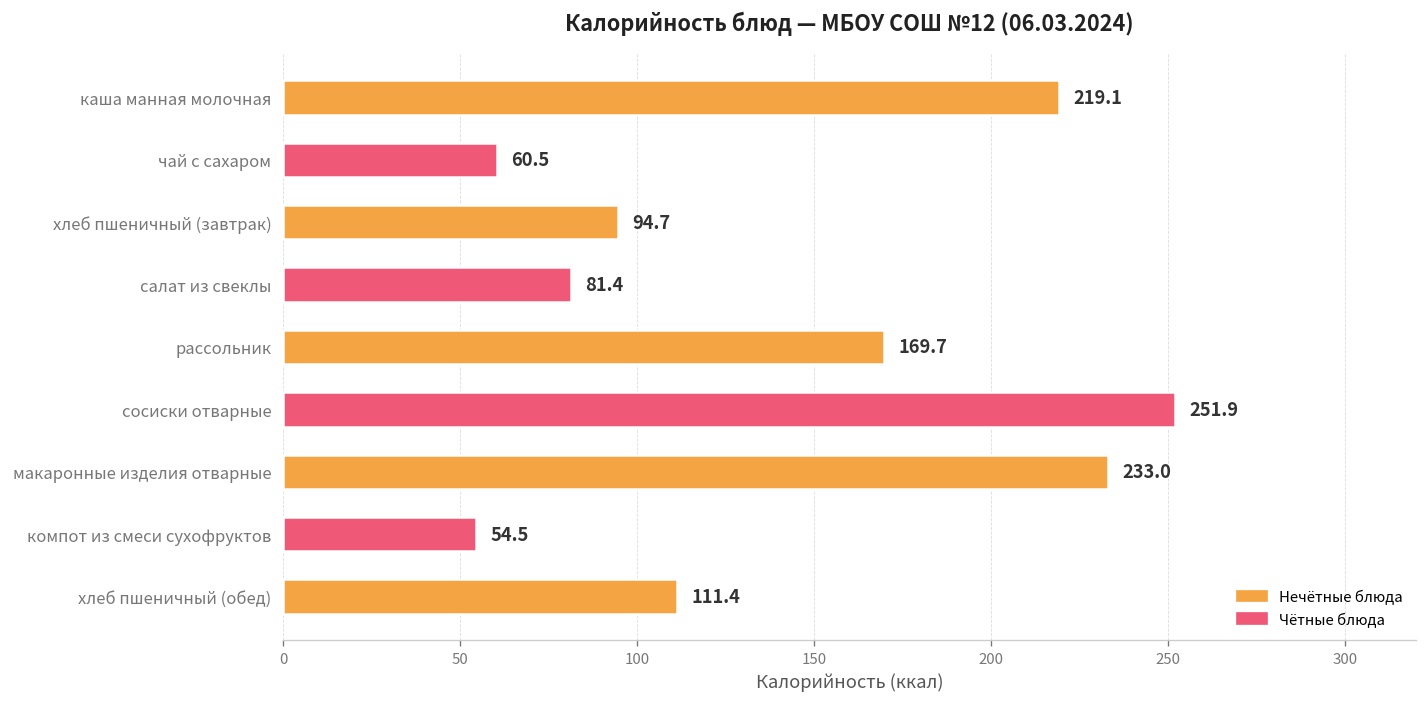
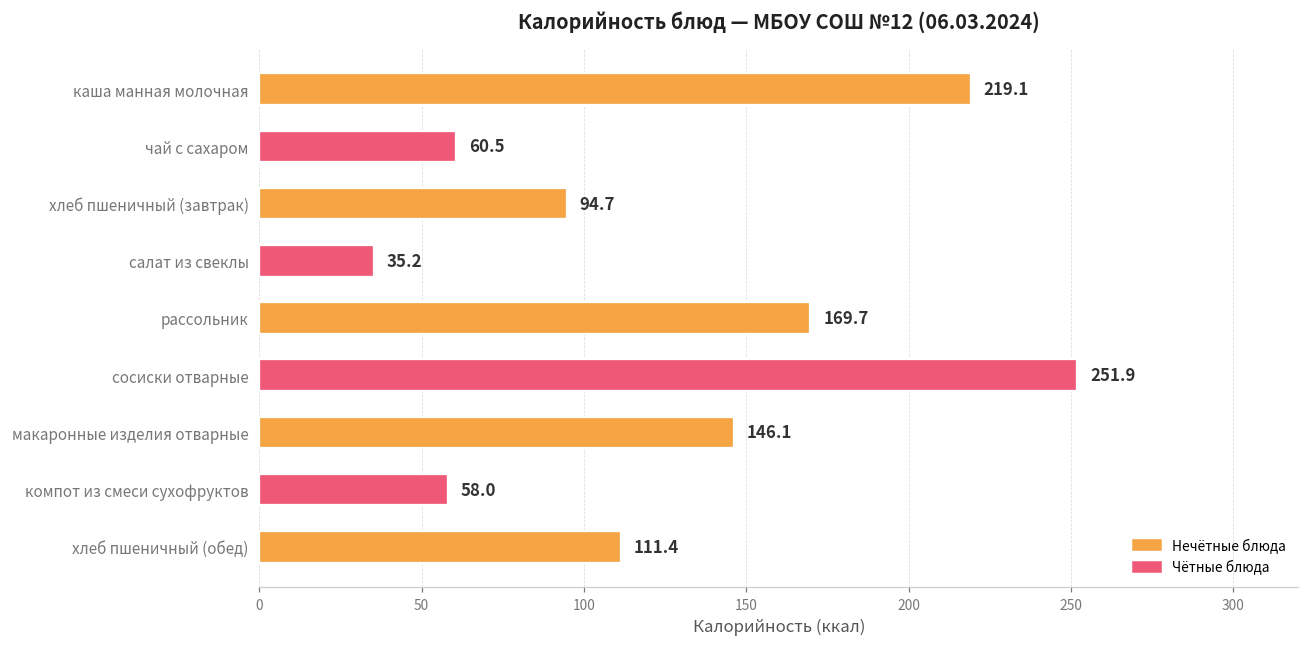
салат из свеклы: 81.4 -> 35.2
макаронные изделия отварные: 233.0 -> 146.1
компот из смеси сухофруктов: 54.5 -> 58.0
